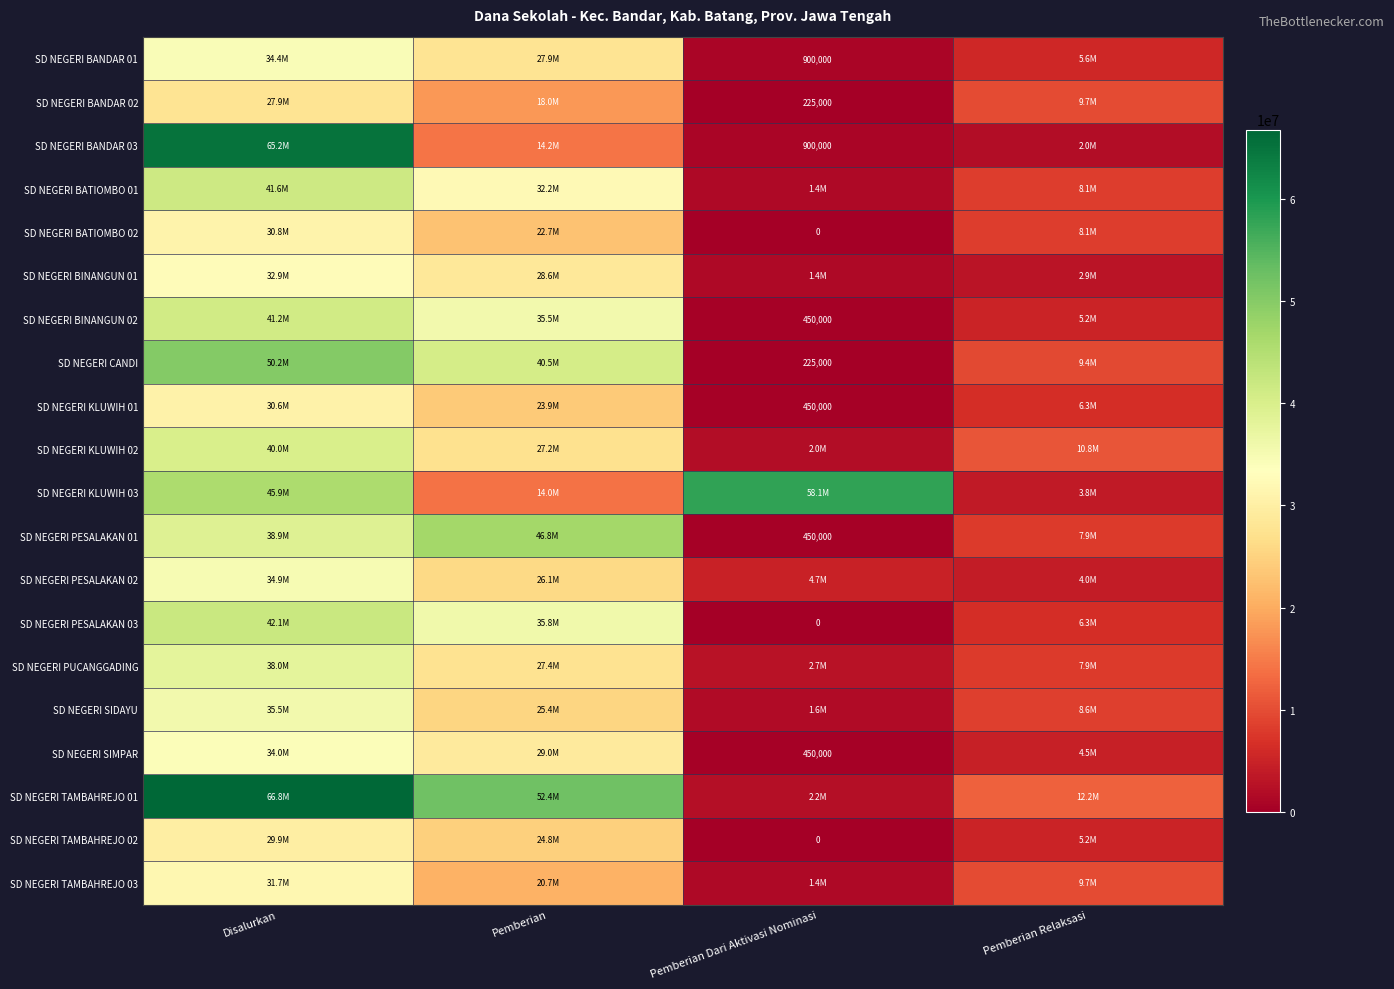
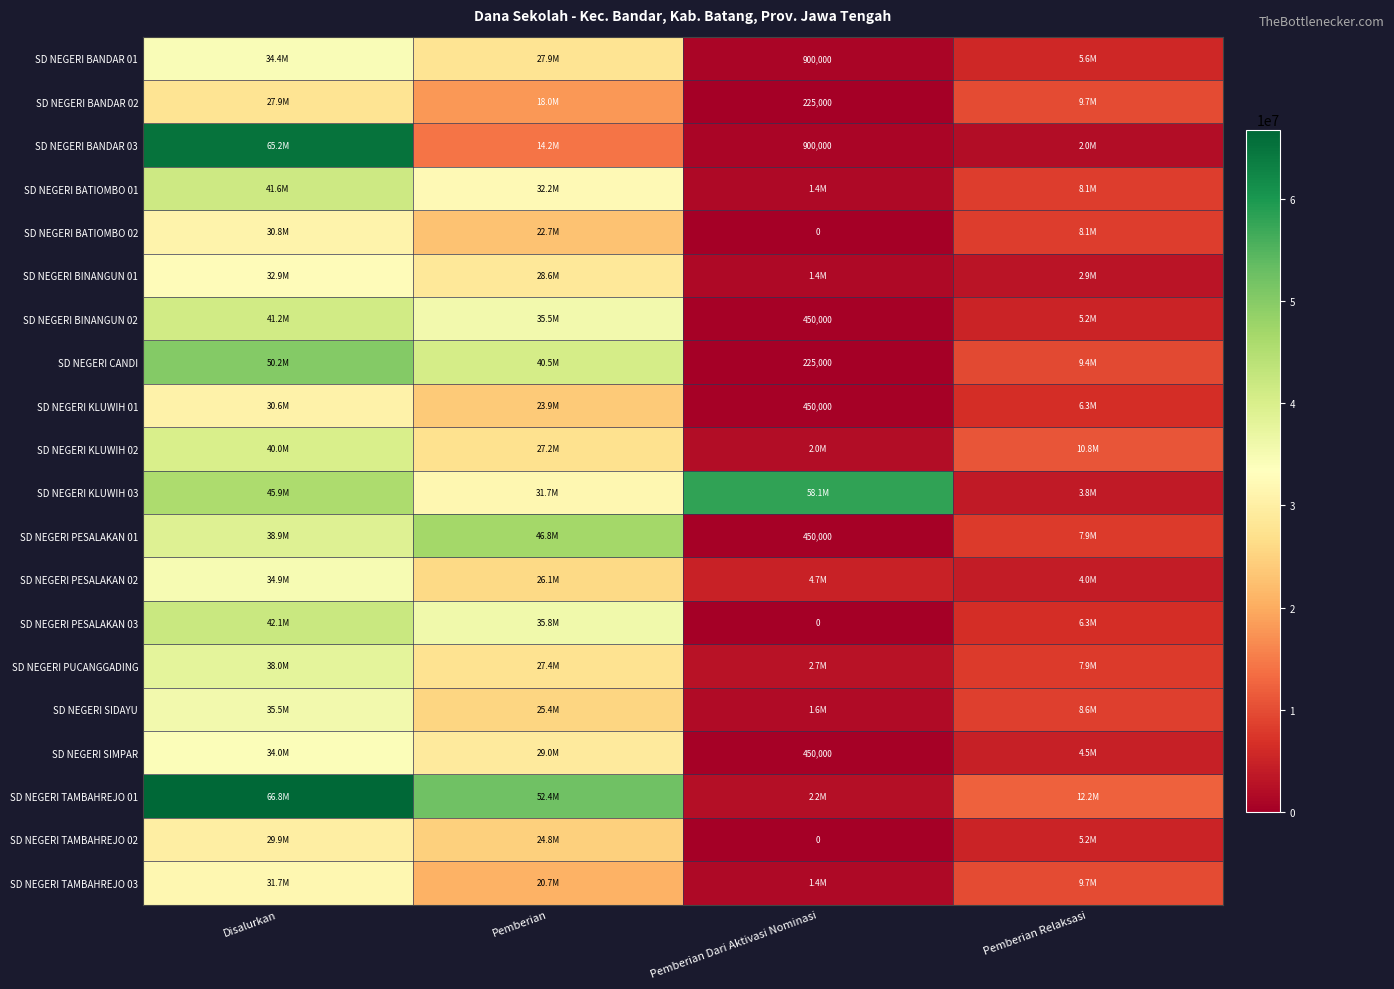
SD NEGERI KLUWIH 03, Pemberian: 14.0M -> 31.7M
